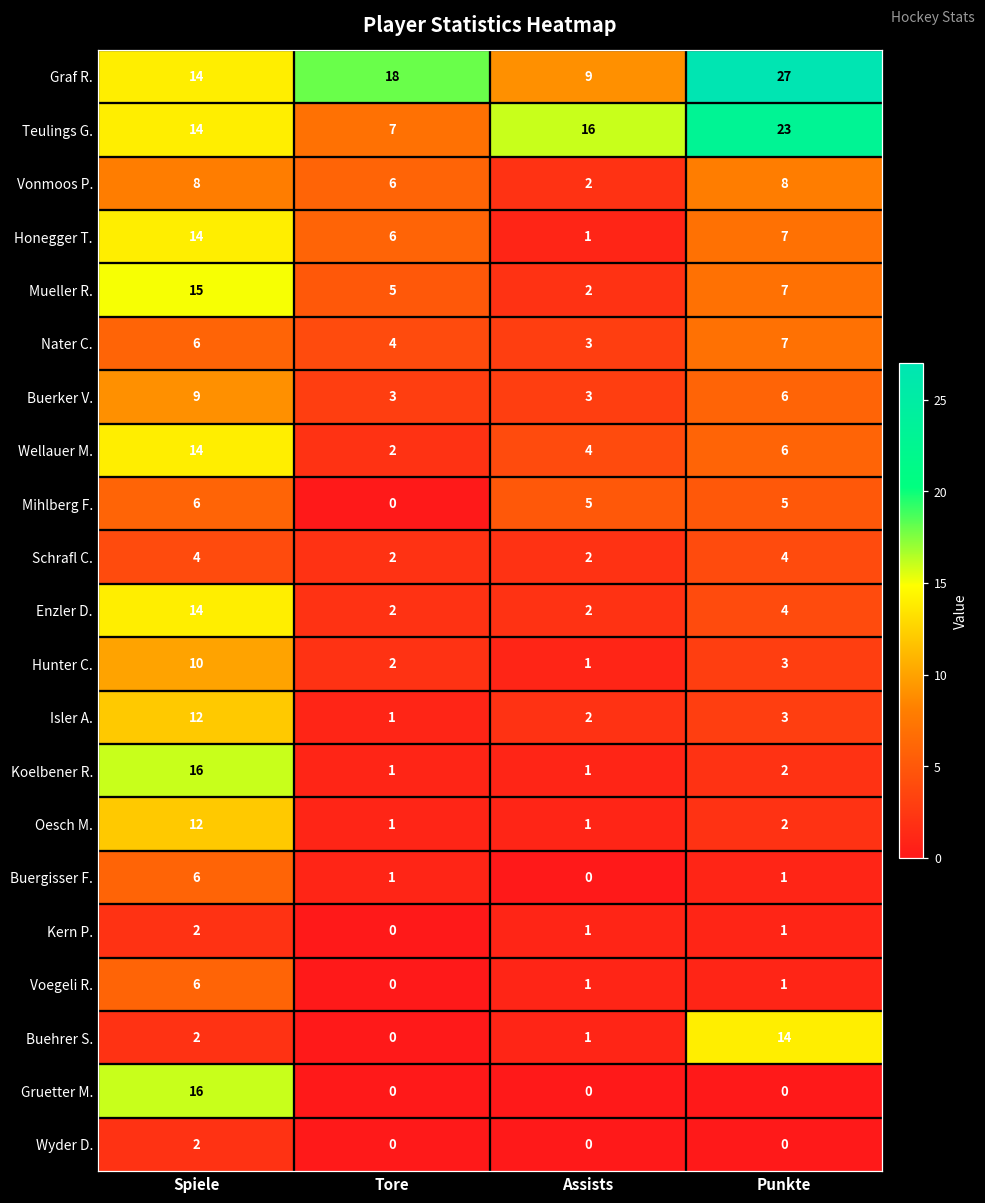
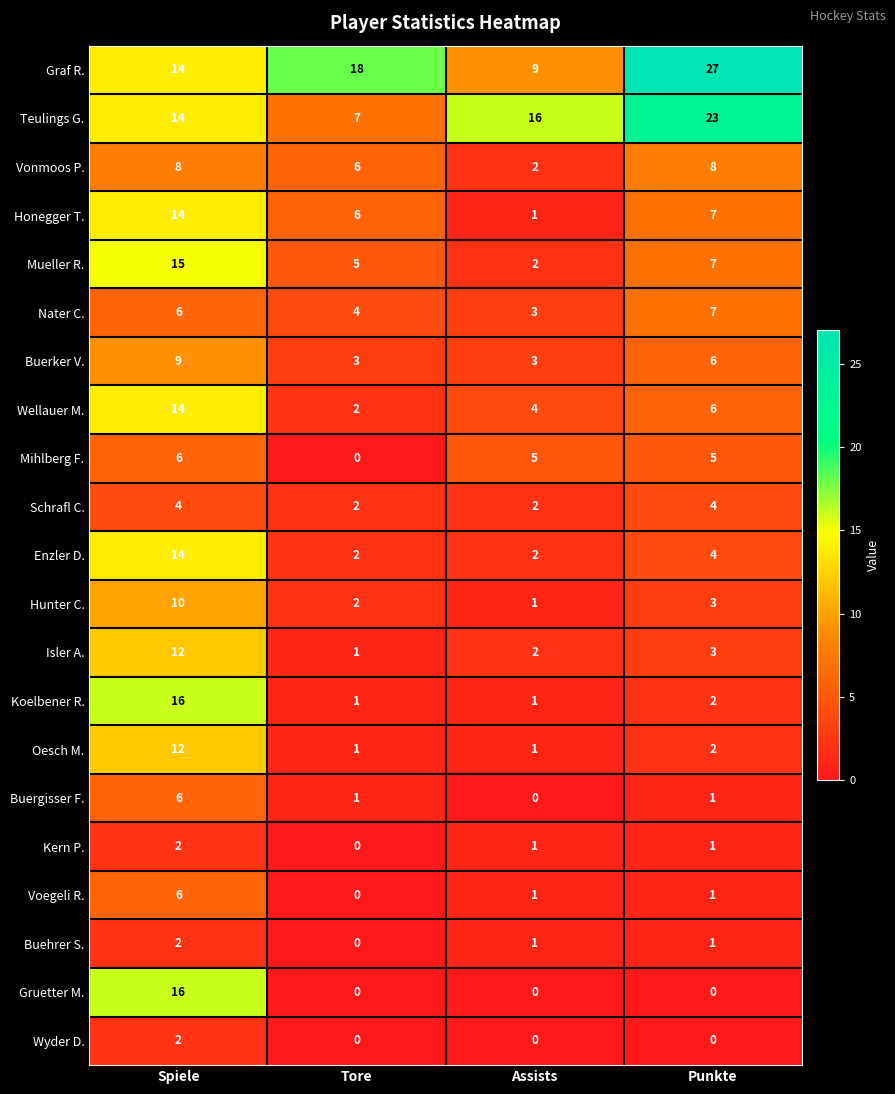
Buehrer S., Punkte: 14 -> 1
